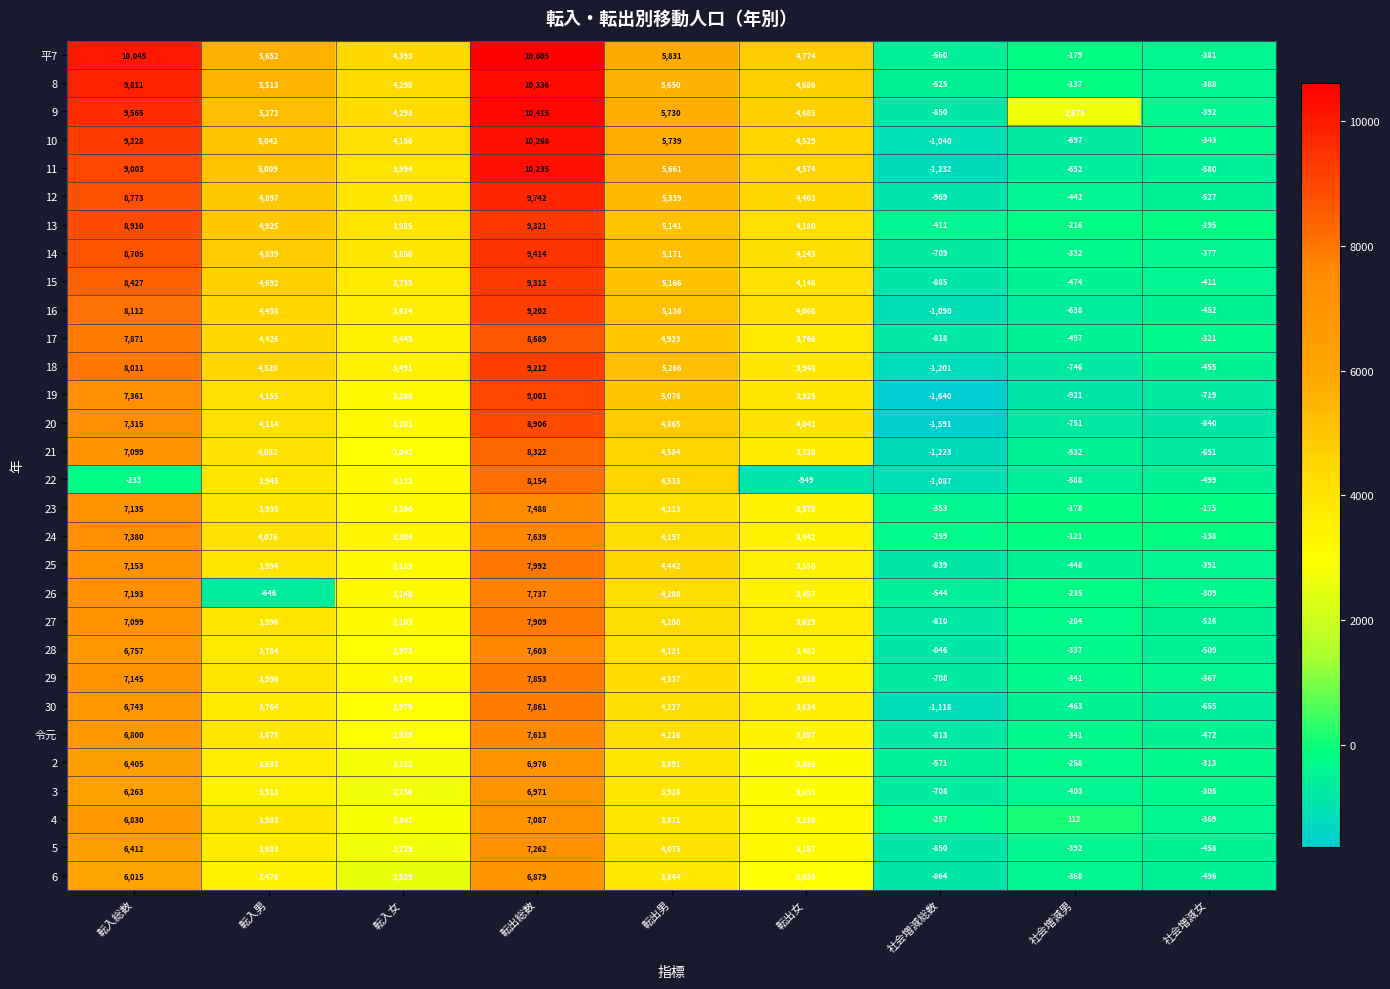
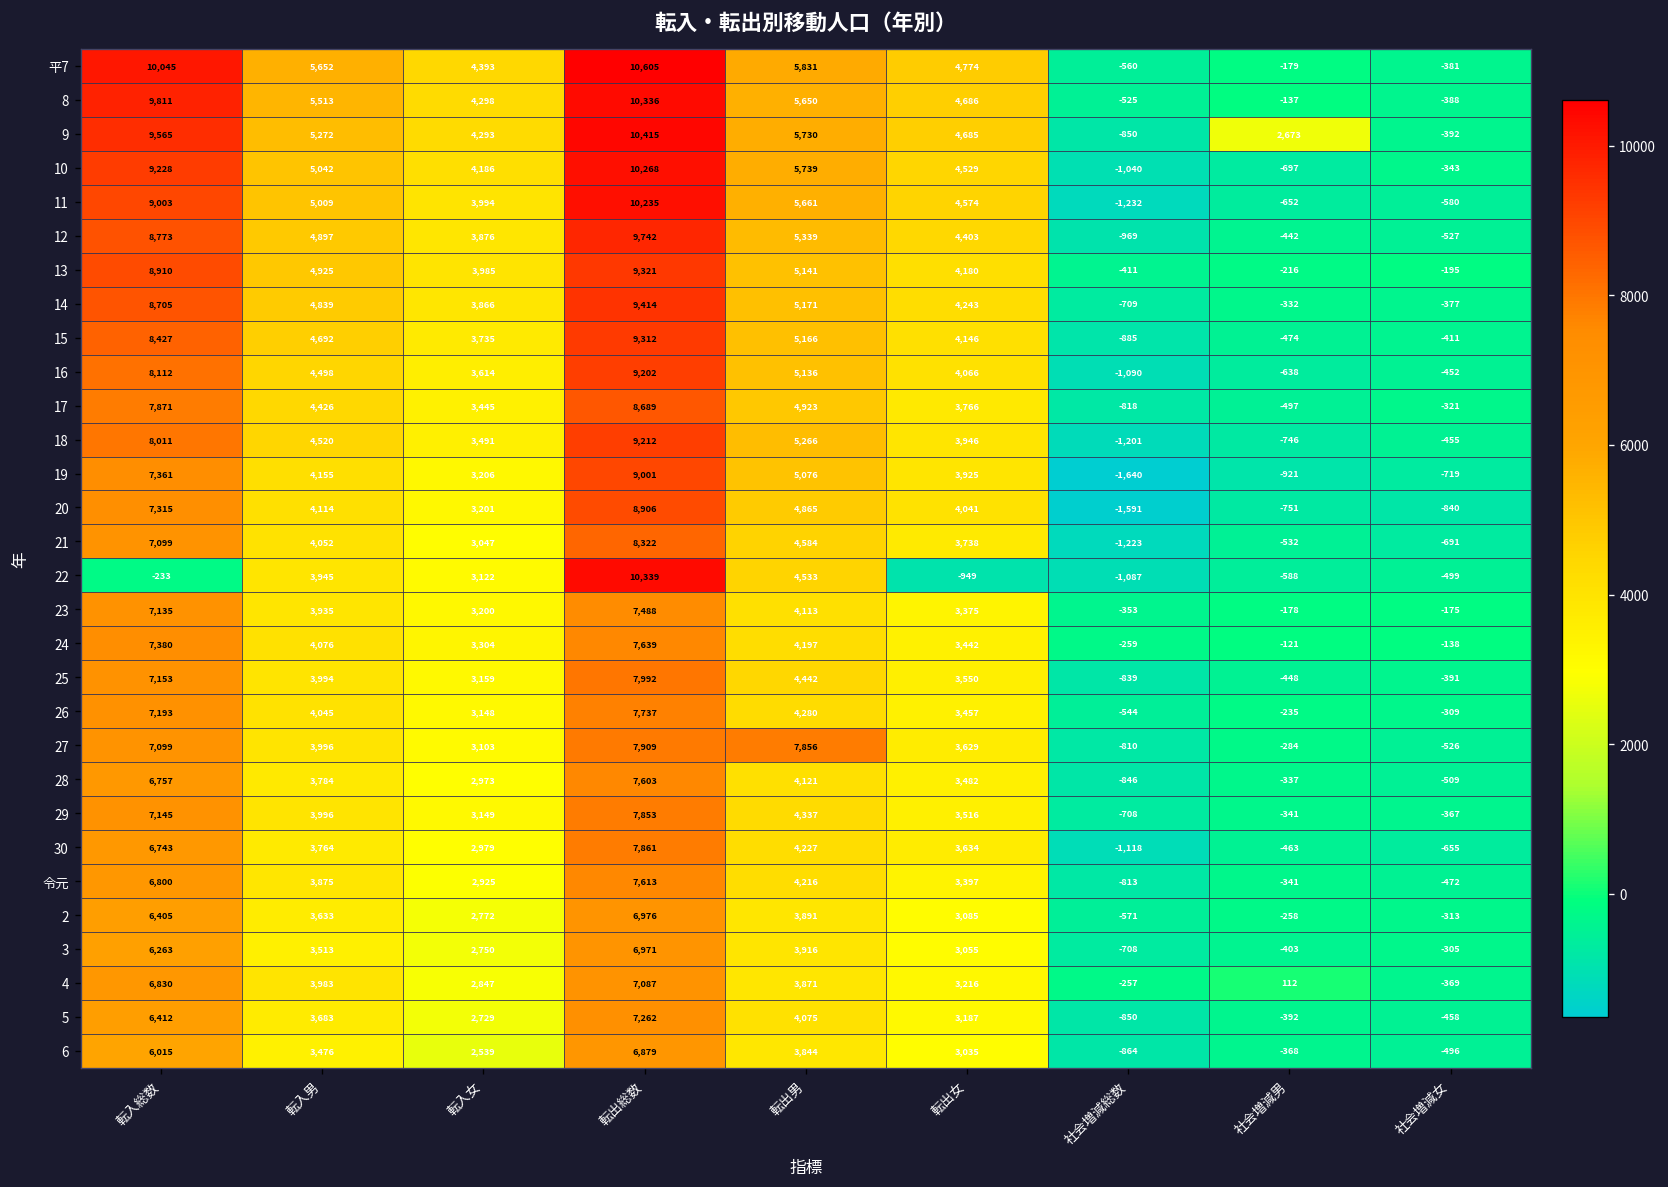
22, 転出総数: 8,154 -> 10,339
26, 転入男: -646 -> 4,045
27, 転出男: 4,280 -> 7,856
